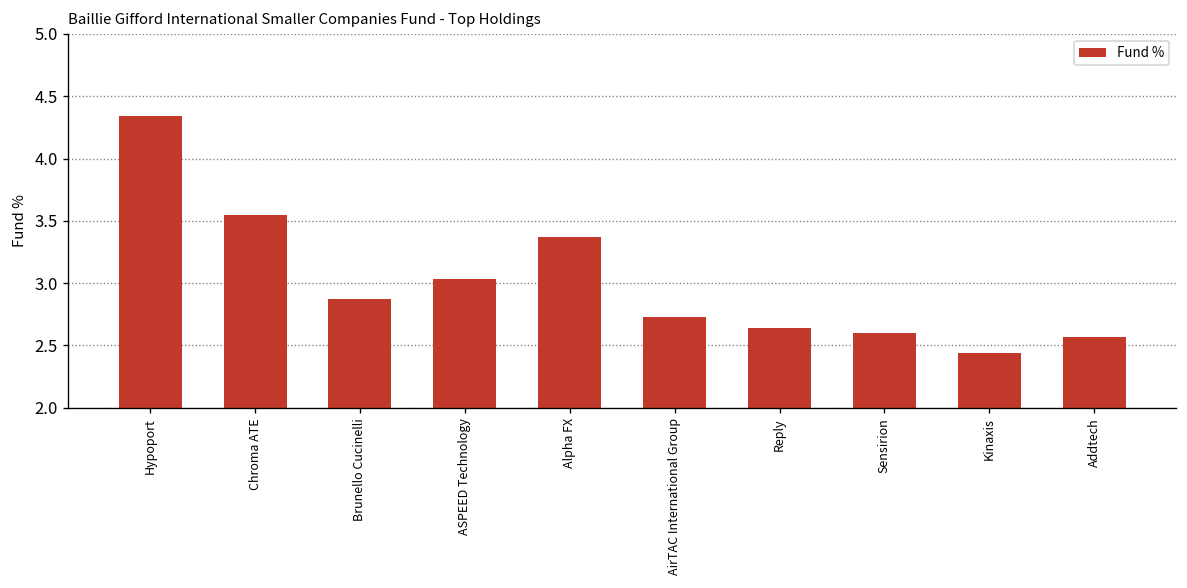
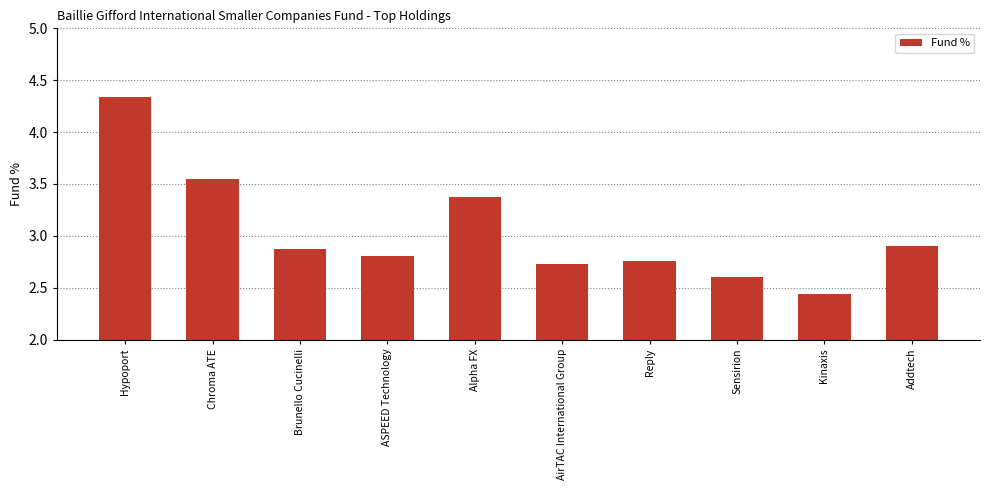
ASPEED Technology: 3.03 -> 2.81
Reply: 2.64 -> 2.76
Addtech: 2.57 -> 2.90
